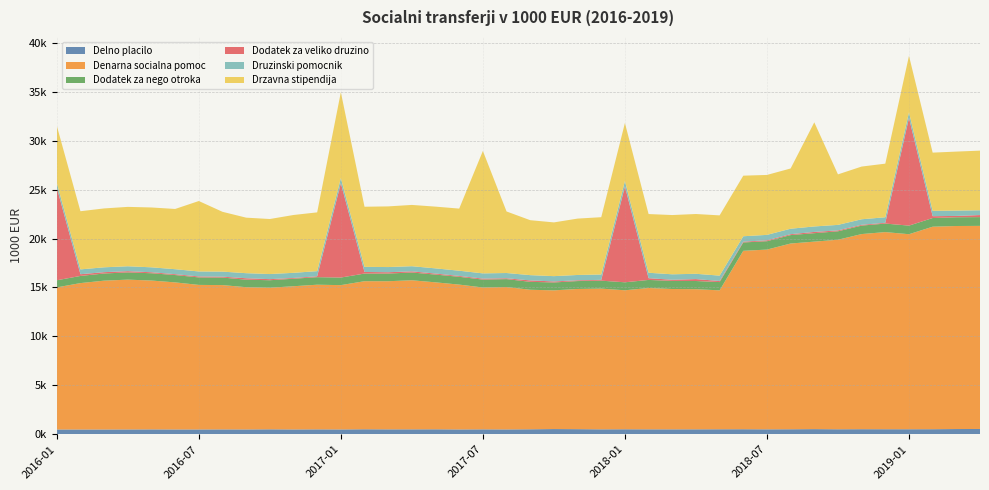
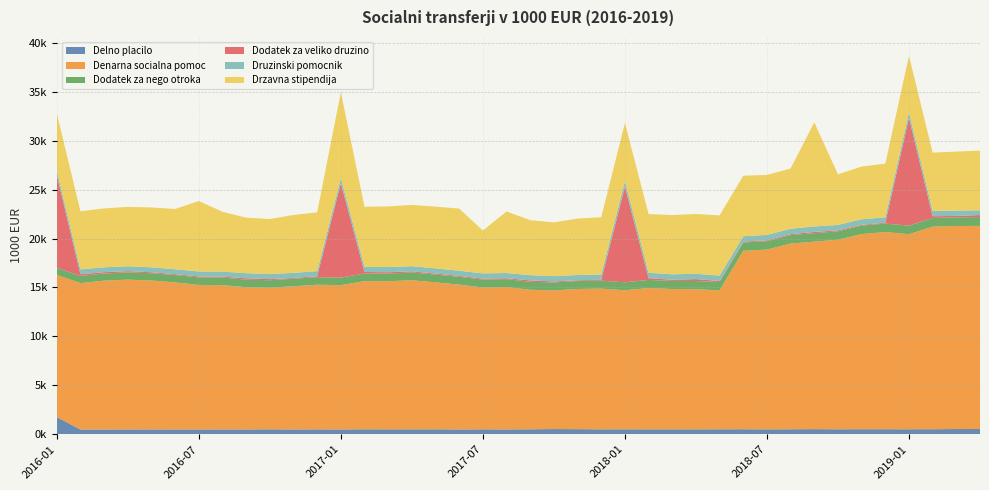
Delno placilo, 2016-01: 0 -> 2000
Drzavna stipendija, 2017-07: 13000 -> 4000
